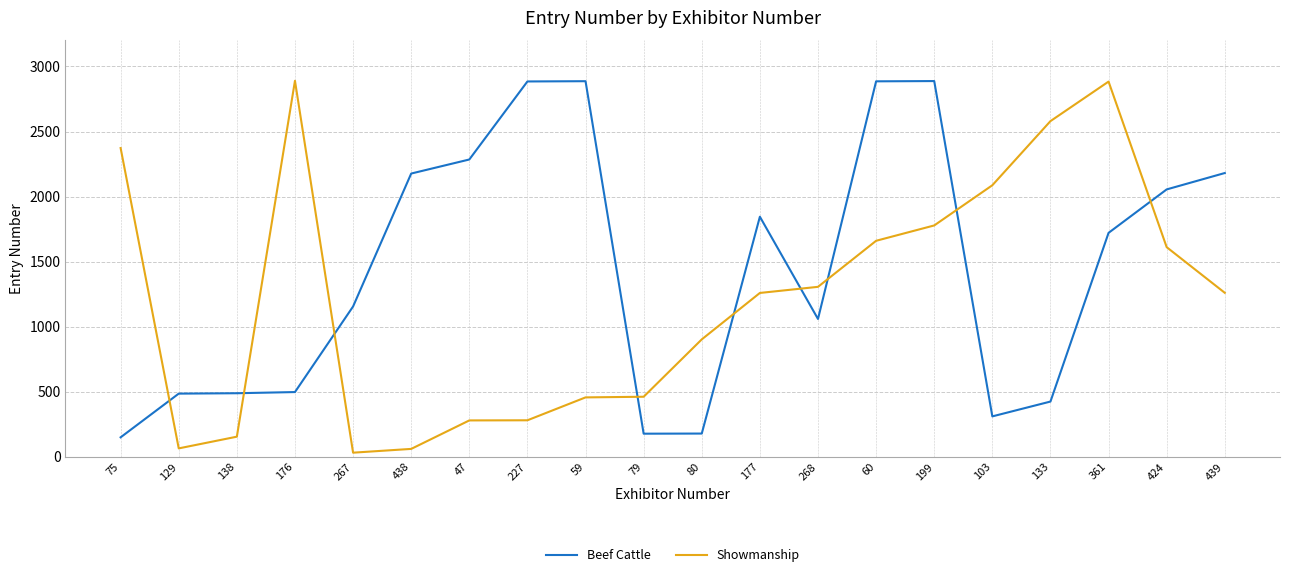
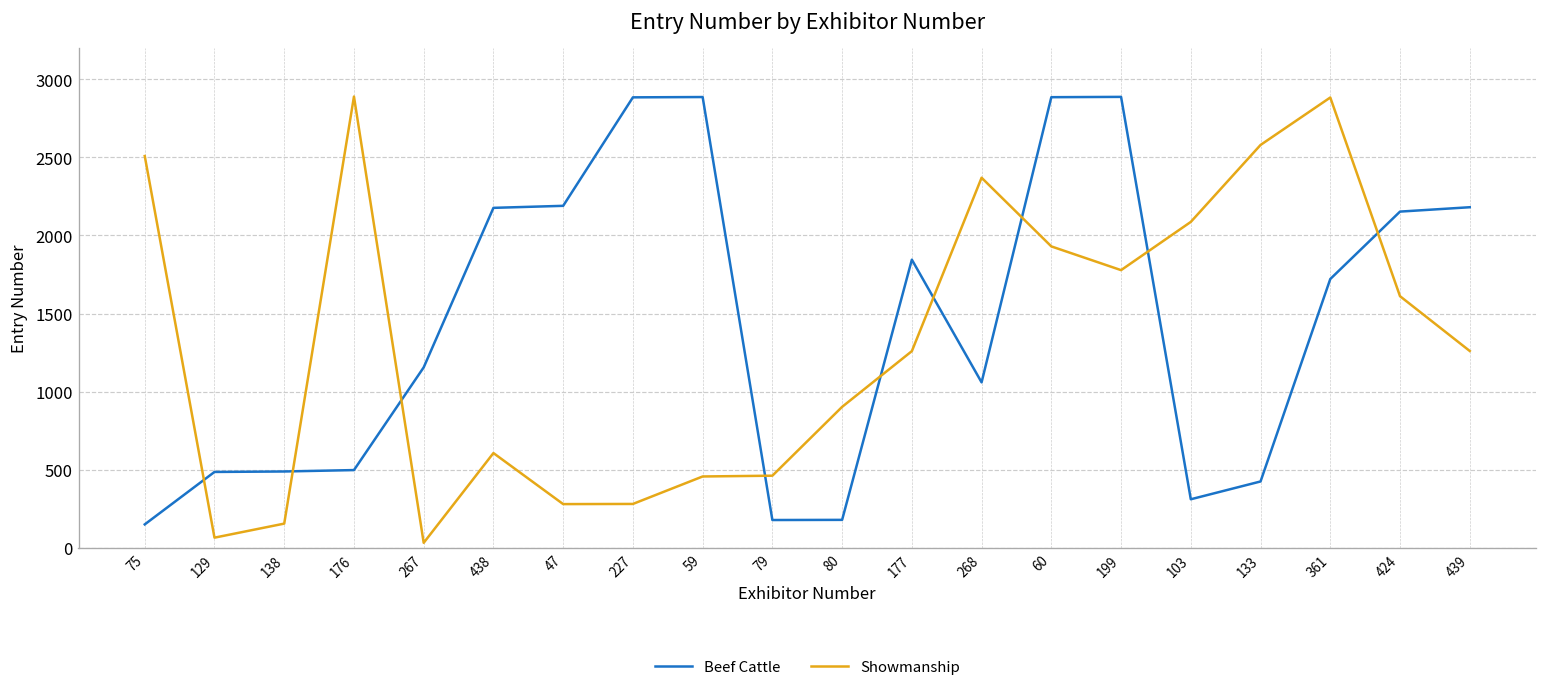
Showmanship, 75: 2370 -> 2510
Showmanship, 438: 60 -> 610
Beef Cattle, 47: 2290 -> 2190
Showmanship, 268: 1310 -> 2370
Showmanship, 60: 1660 -> 1930
Beef Cattle, 424: 2060 -> 2150
